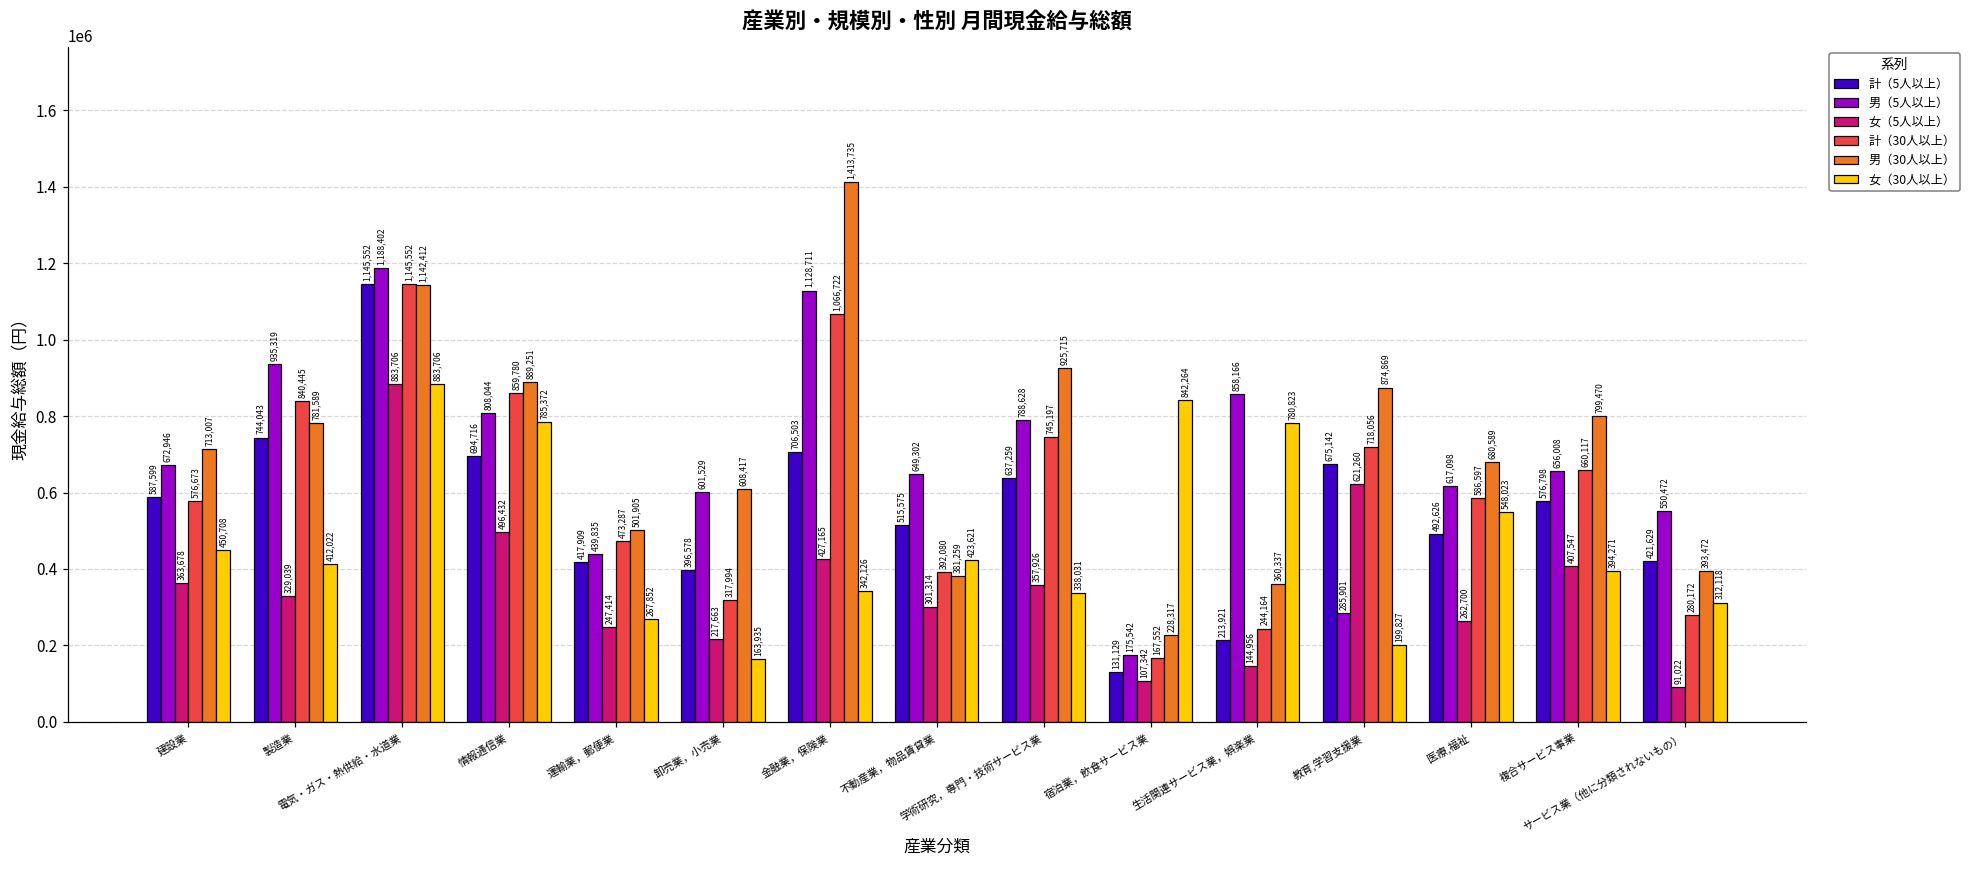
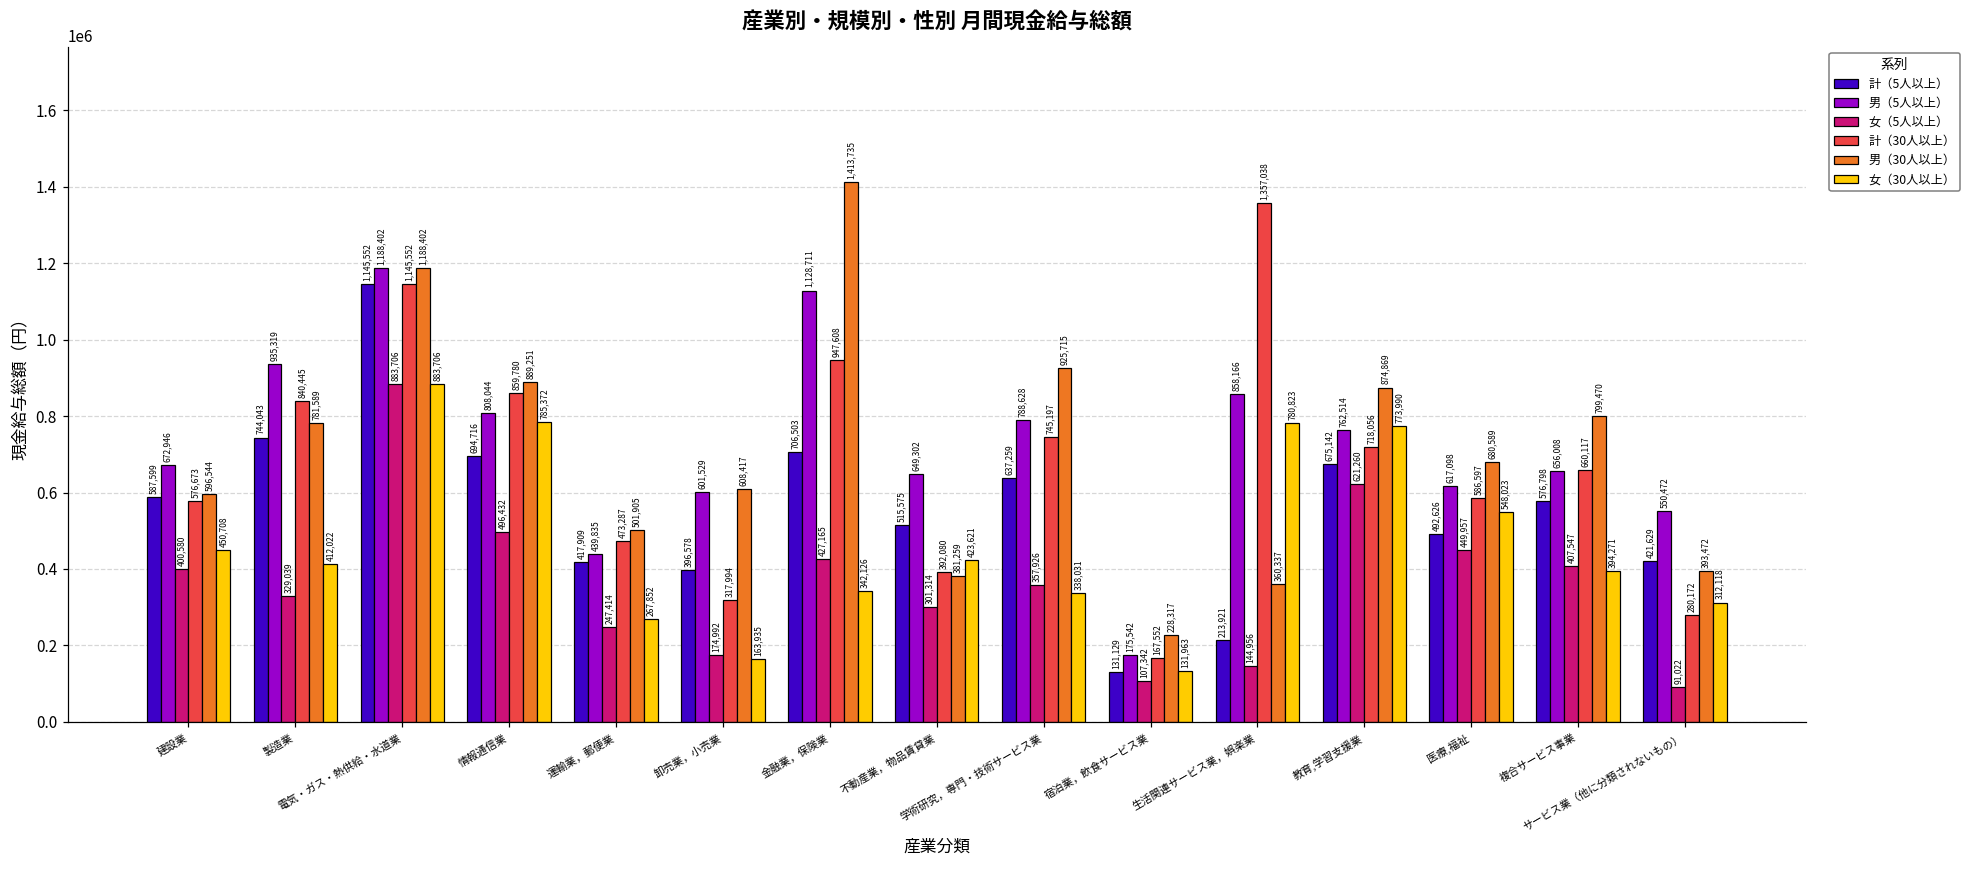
女（5人以上）, 建設業: 363,678 -> 400,580
男（30人以上）, 建設業: 713,007 -> 596,544
男（30人以上）, 電気・ガス・熱供給・水道業: 1,142,412 -> 1,188,402
女（5人以上）, 卸売業，小売業: 217,663 -> 174,992
計（30人以上）, 金融業，保険業: 1,066,722 -> 947,608
女（30人以上）, 宿泊業，飲食サービス業: 842,264 -> 131,963
計（30人以上）, 生活関連サービス業，娯楽業: 244,164 -> 1,357,038
男（5人以上）, 教育,学習支援業: 285,901 -> 762,514
女（30人以上）, 教育,学習支援業: 199,827 -> 773,990
女（5人以上）, 医療,福祉: 262,700 -> 449,957
